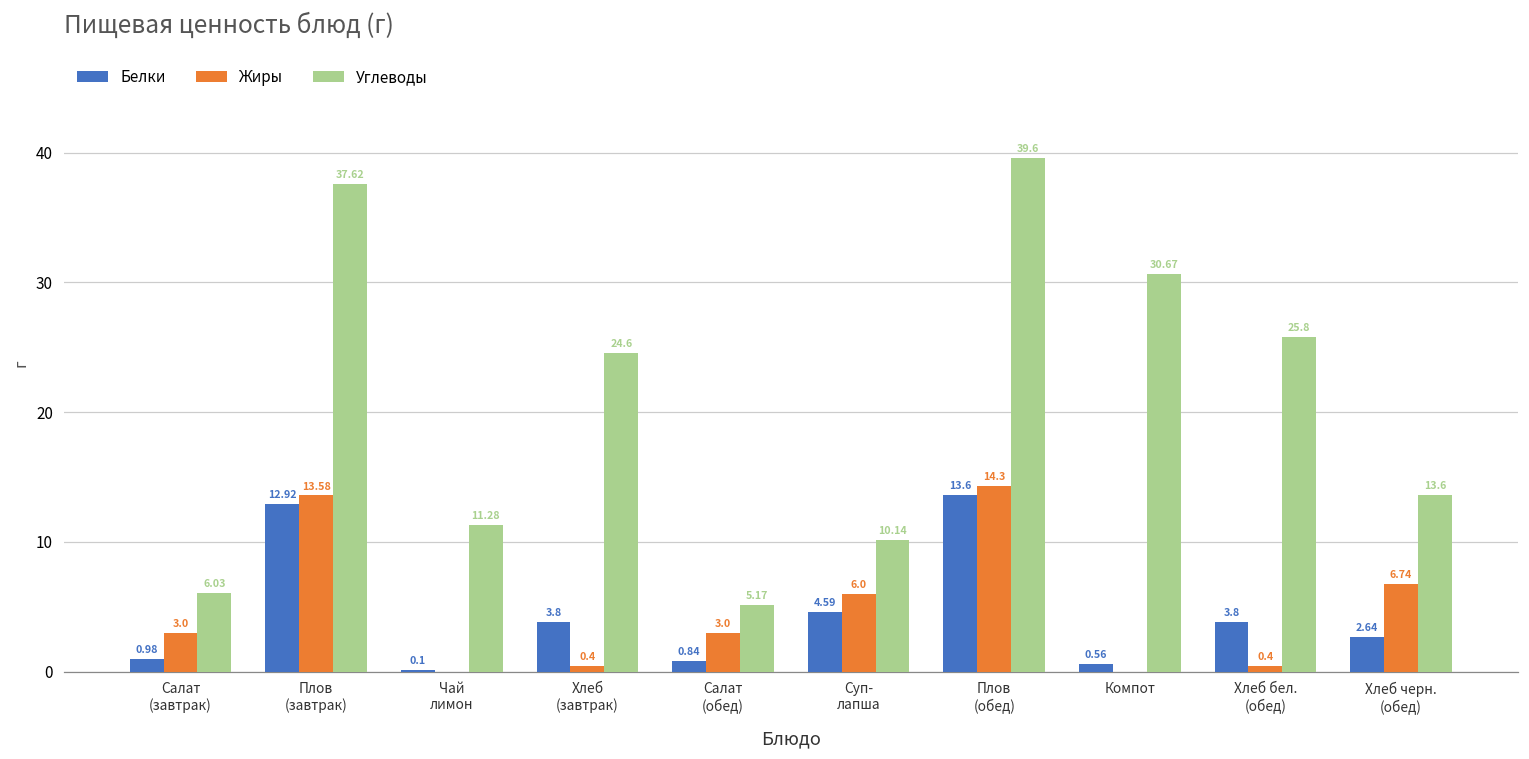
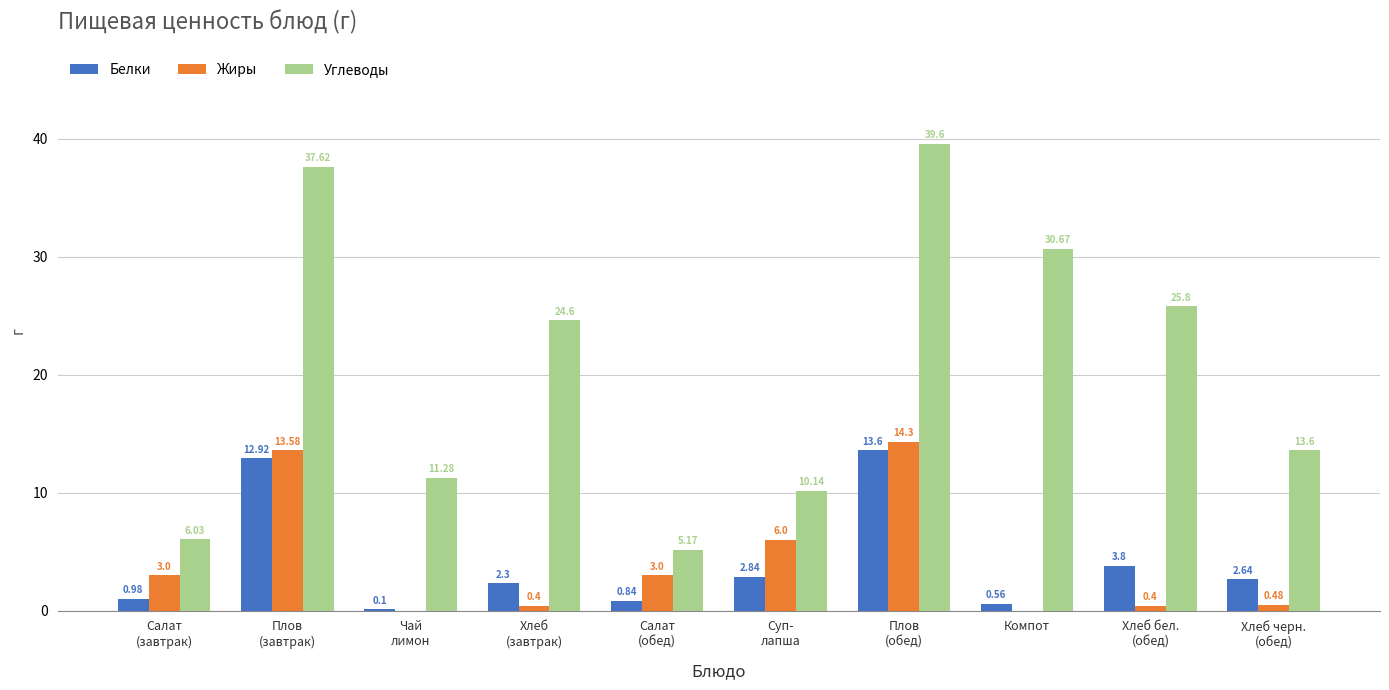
Белки, Хлеб (завтрак): 3.8 -> 2.3
Белки, Суп- лапша: 4.59 -> 2.84
Жиры, Хлеб черн. (обед): 6.74 -> 0.48
